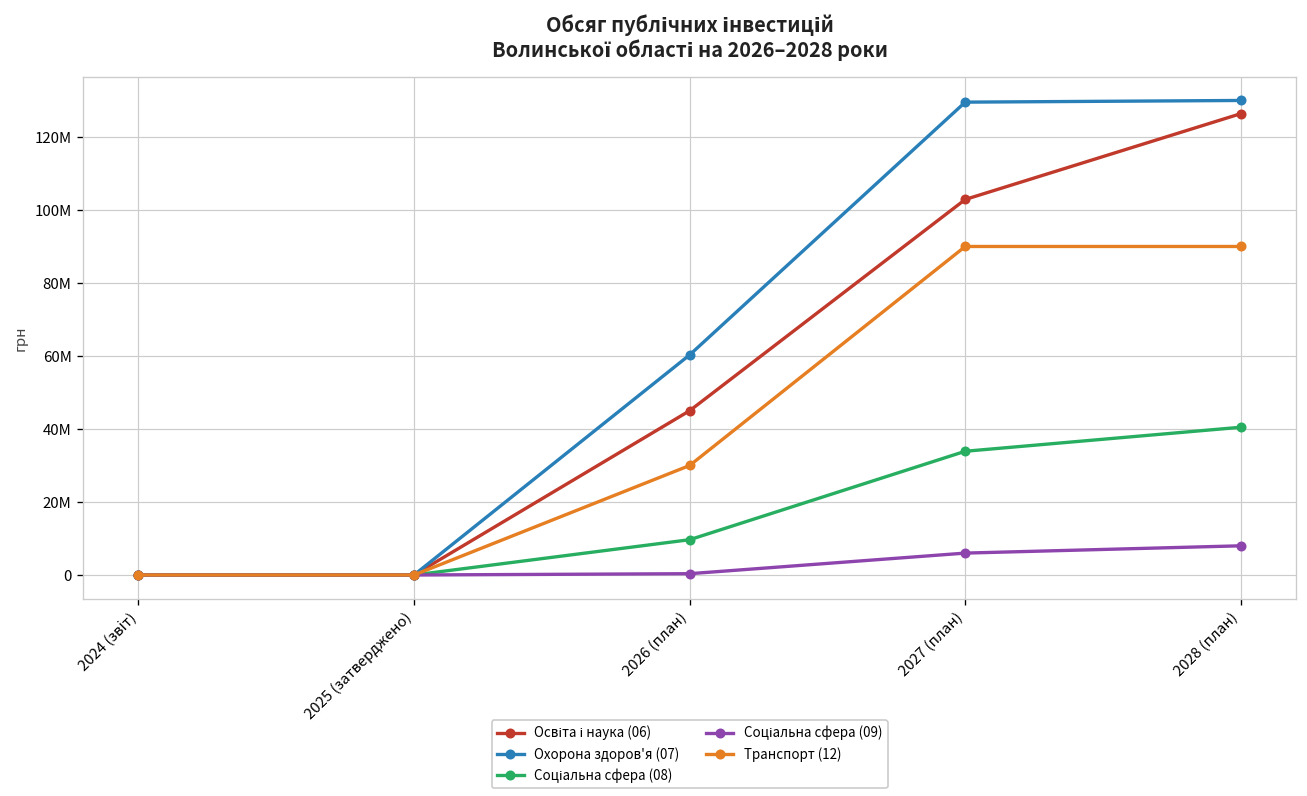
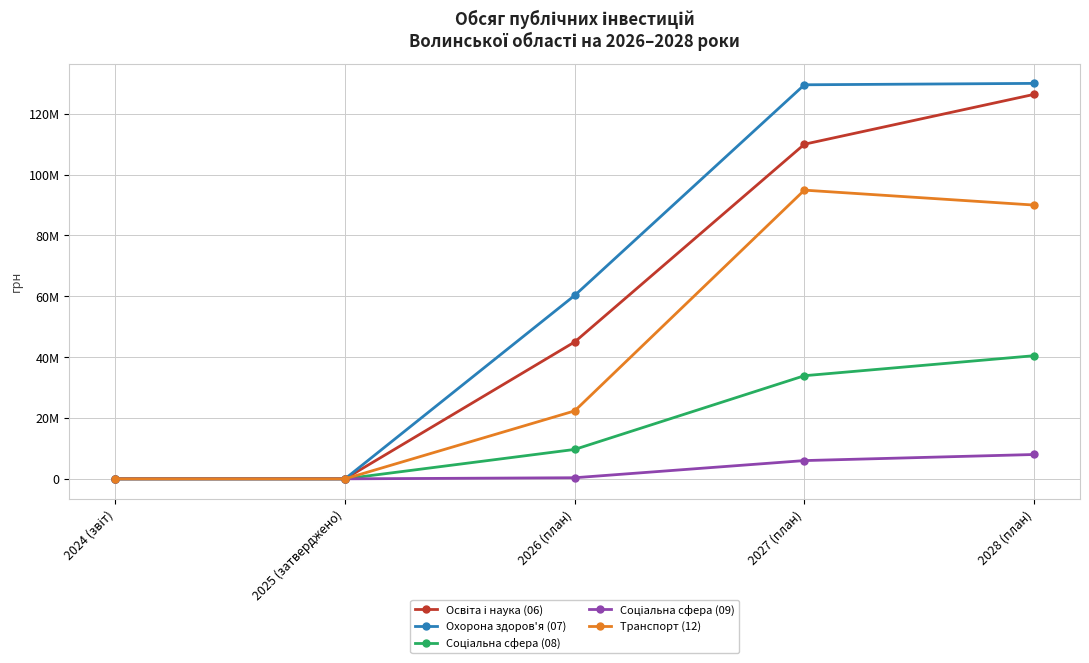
Транспорт (12), 2026 (план): 30000000 -> 22000000
Освіта і наука (06), 2027 (план): 103000000 -> 110000000
Транспорт (12), 2027 (план): 90000000 -> 95000000
